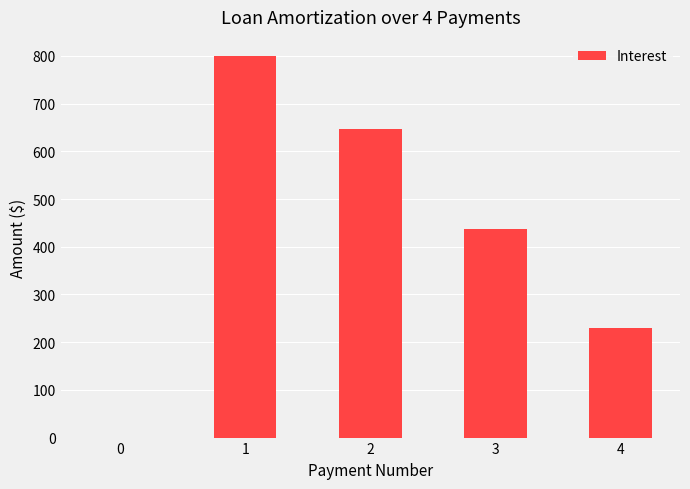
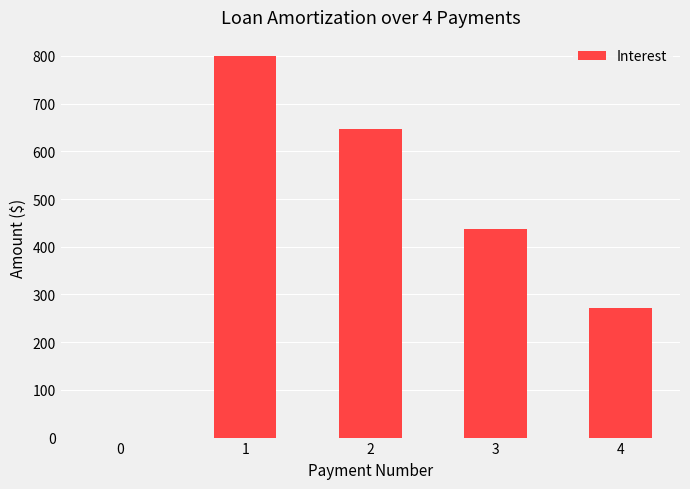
4: 230 -> 270
